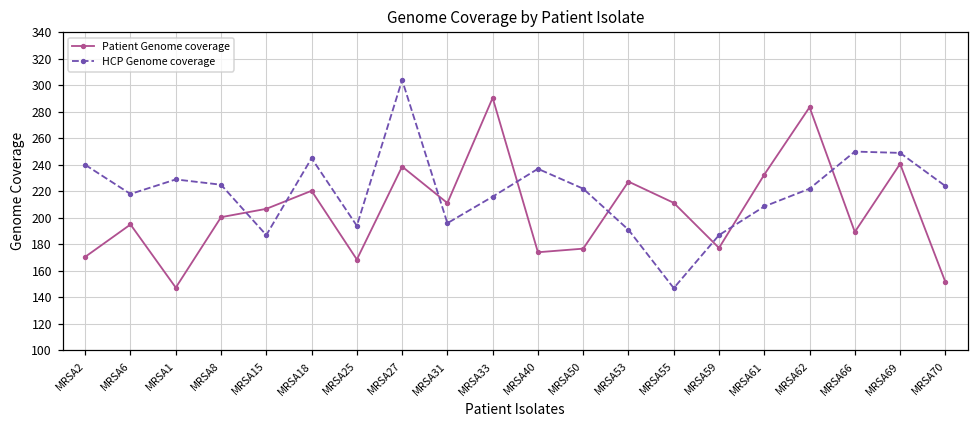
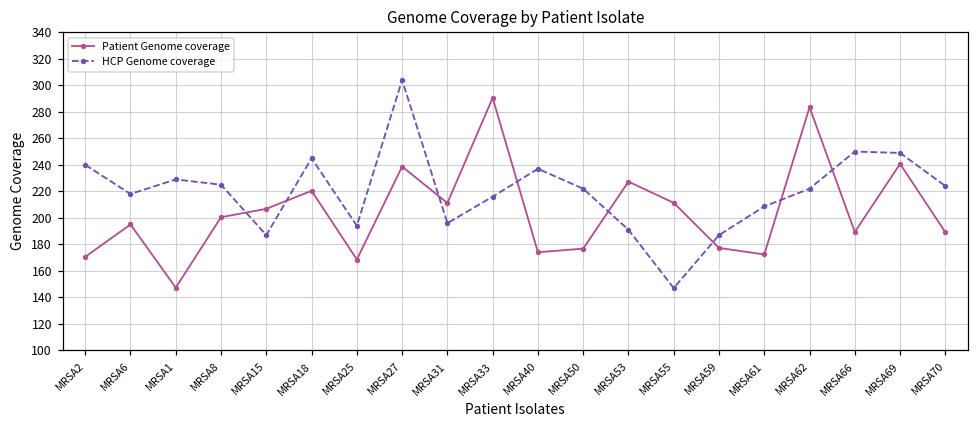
Patient Genome coverage, MRSA61: 233 -> 172
Patient Genome coverage, MRSA70: 152 -> 189
